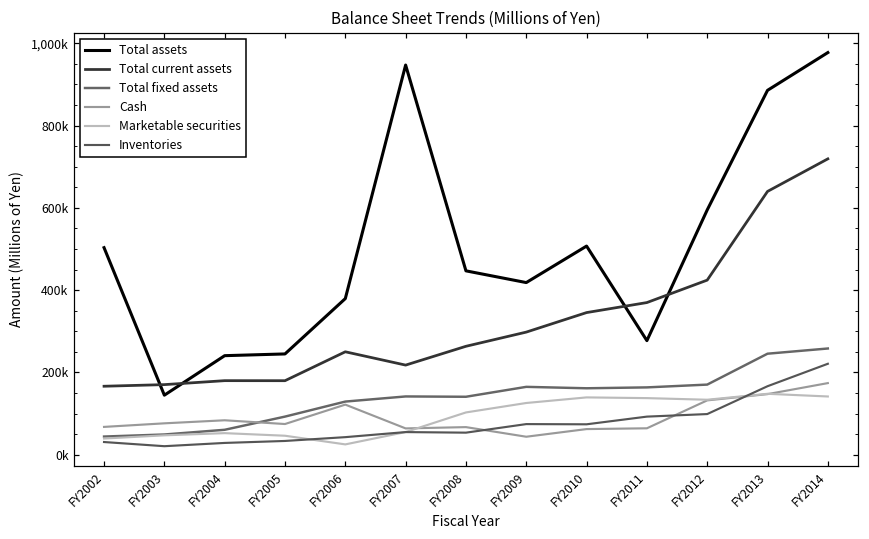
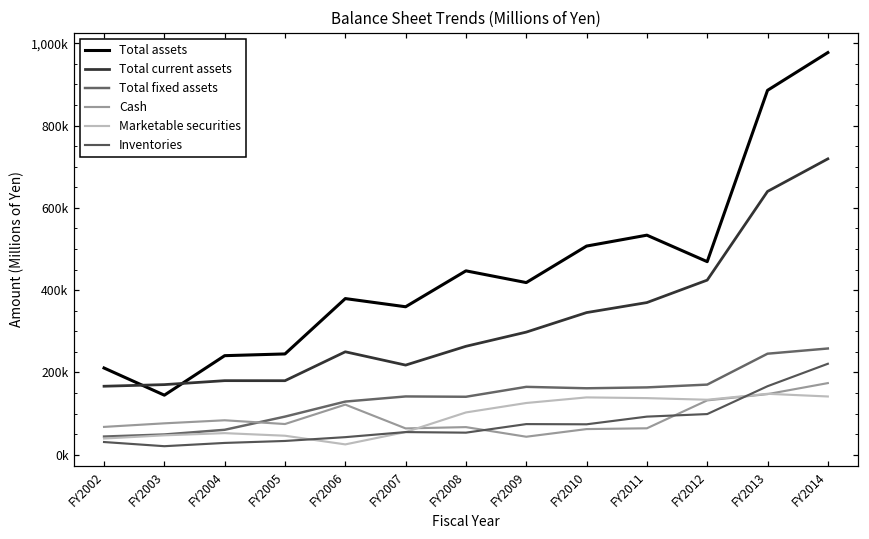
Total assets, FY2002: 500,000 -> 210,000
Total assets, FY2007: 950,000 -> 360,000
Total assets, FY2011: 280,000 -> 530,000
Total assets, FY2012: 600,000 -> 470,000
